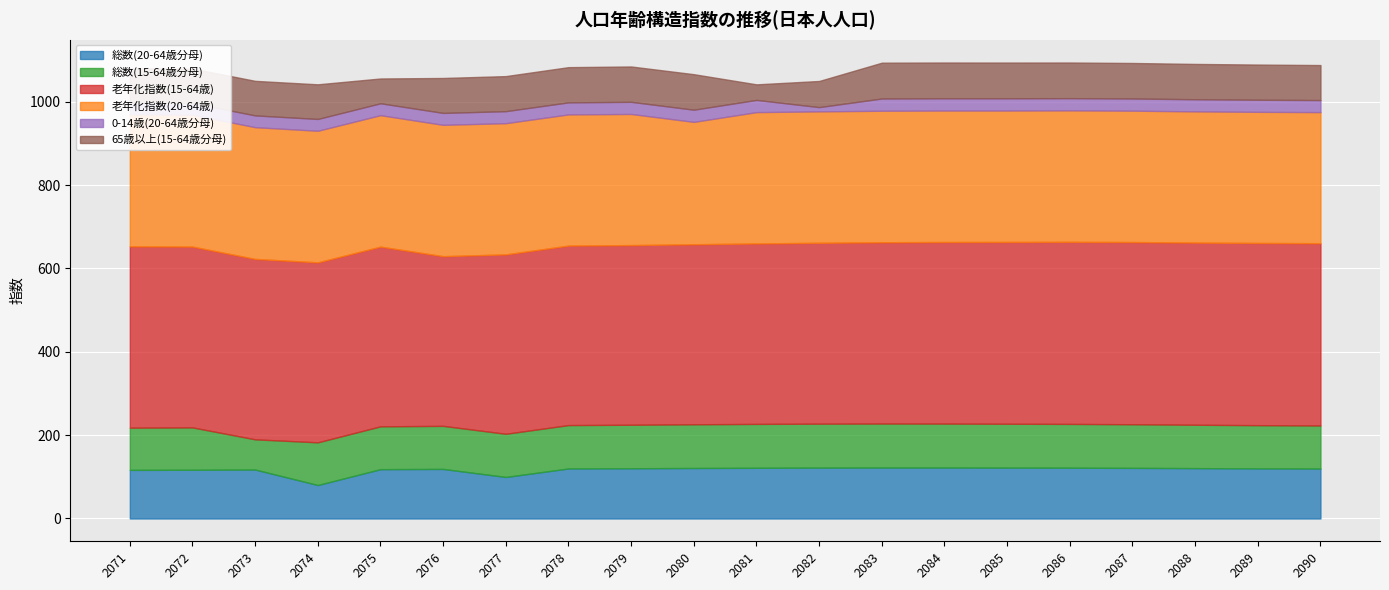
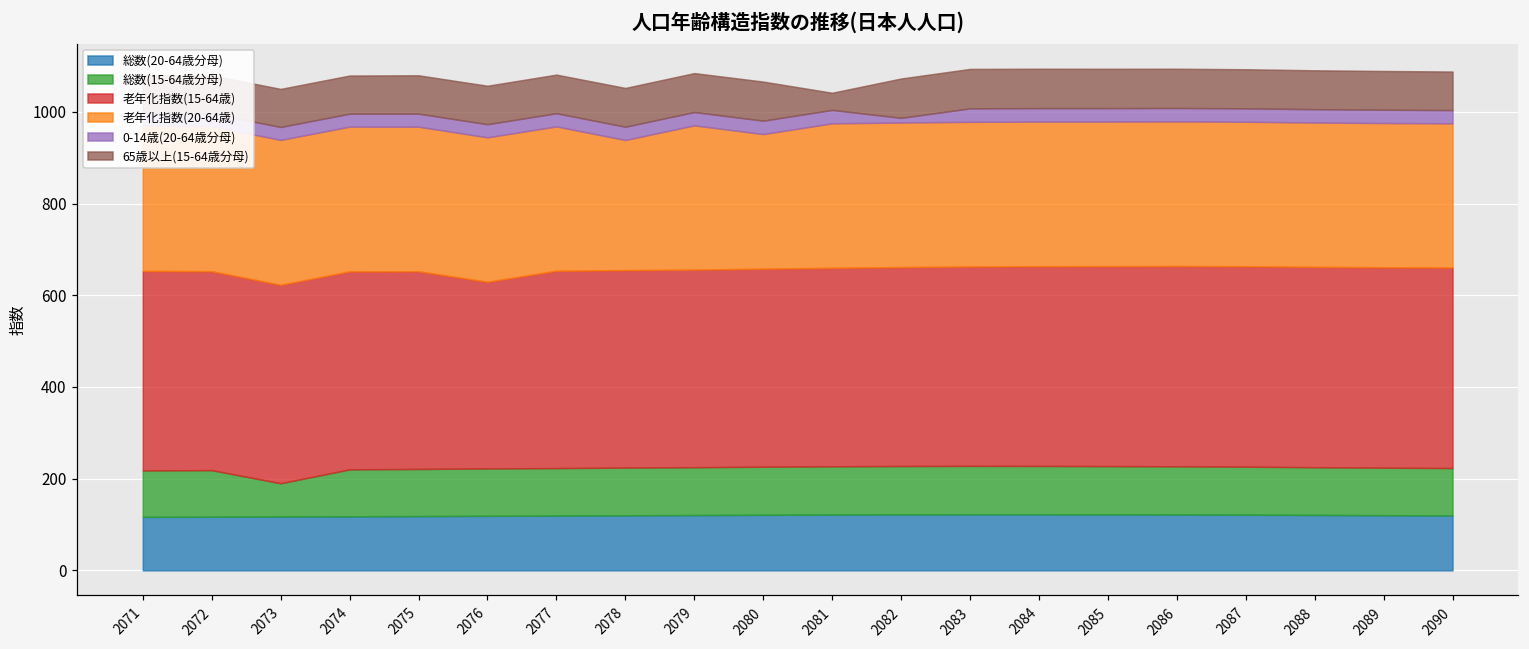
総数(20-64歳分母), 2074: 80 -> 120
65歳以上(15-64歳分母), 2075: 60 -> 80
総数(20-64歳分母), 2077: 100 -> 120
老年化指数(20-64歳), 2078: 310 -> 280
65歳以上(15-64歳分母), 2082: 60 -> 90
